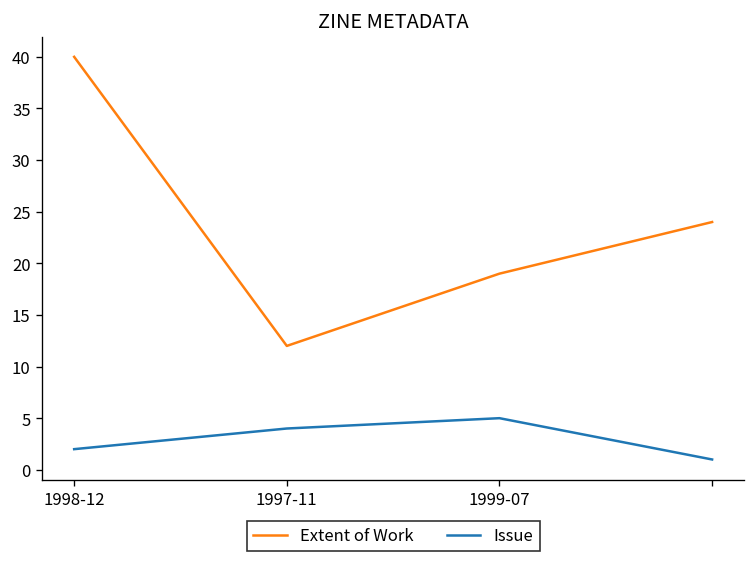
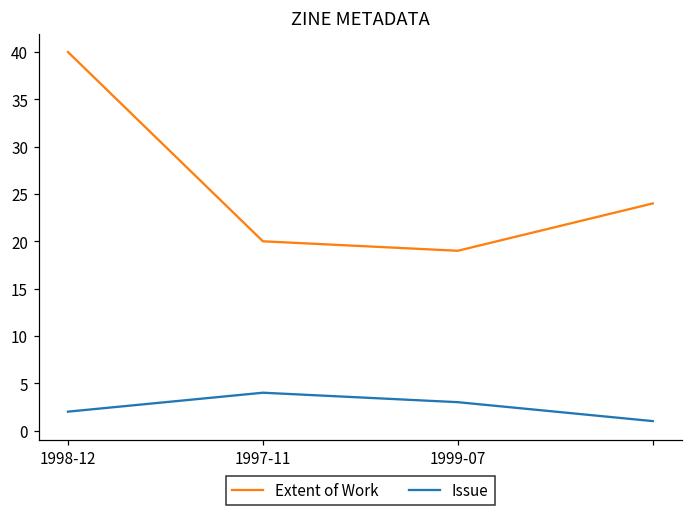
Extent of Work, 1997-11: 12 -> 20
Issue, 1999-07: 5 -> 3
